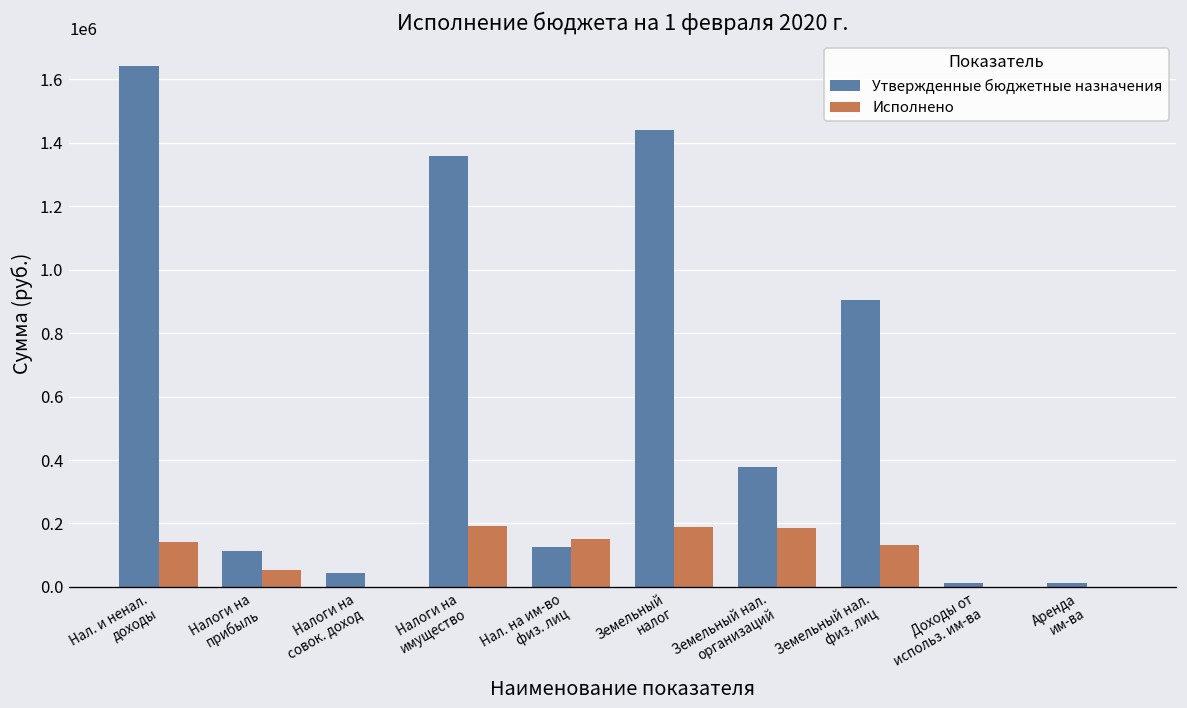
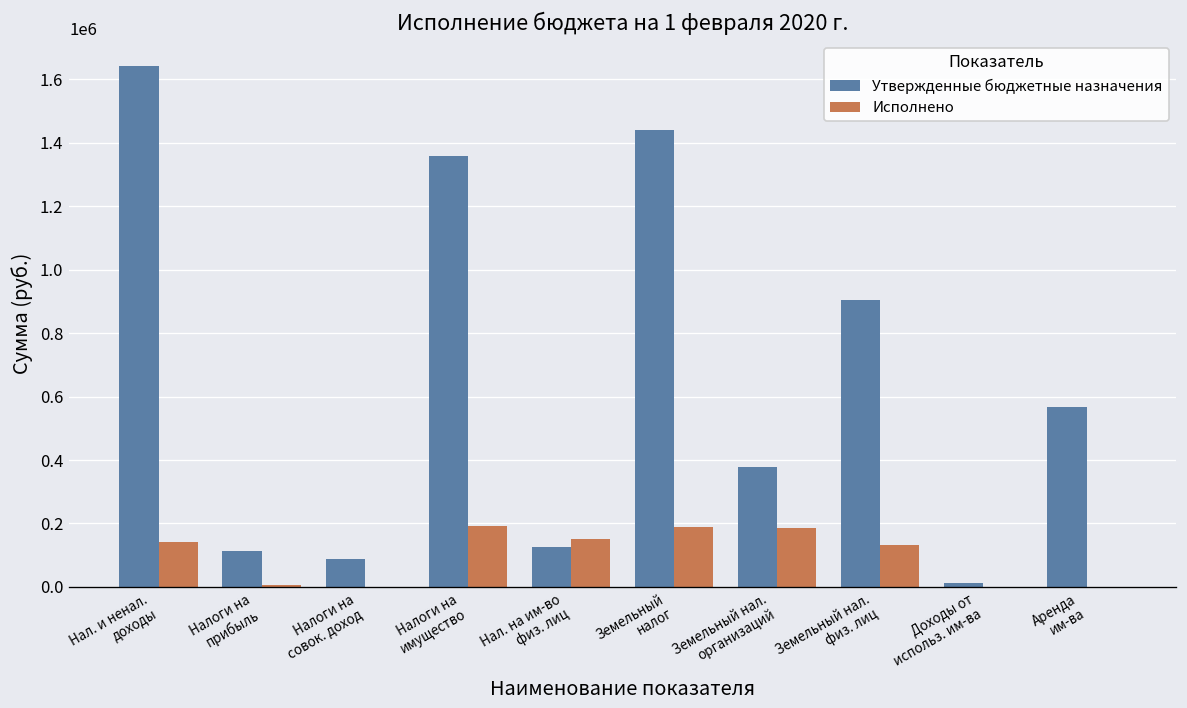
Исполнено, Налоги на прибыль: 50000 -> 10000
Утвержденные бюджетные назначения, Налоги на совок. доход: 40000 -> 90000
Утвержденные бюджетные назначения, Аренда им-ва: 10000 -> 570000
